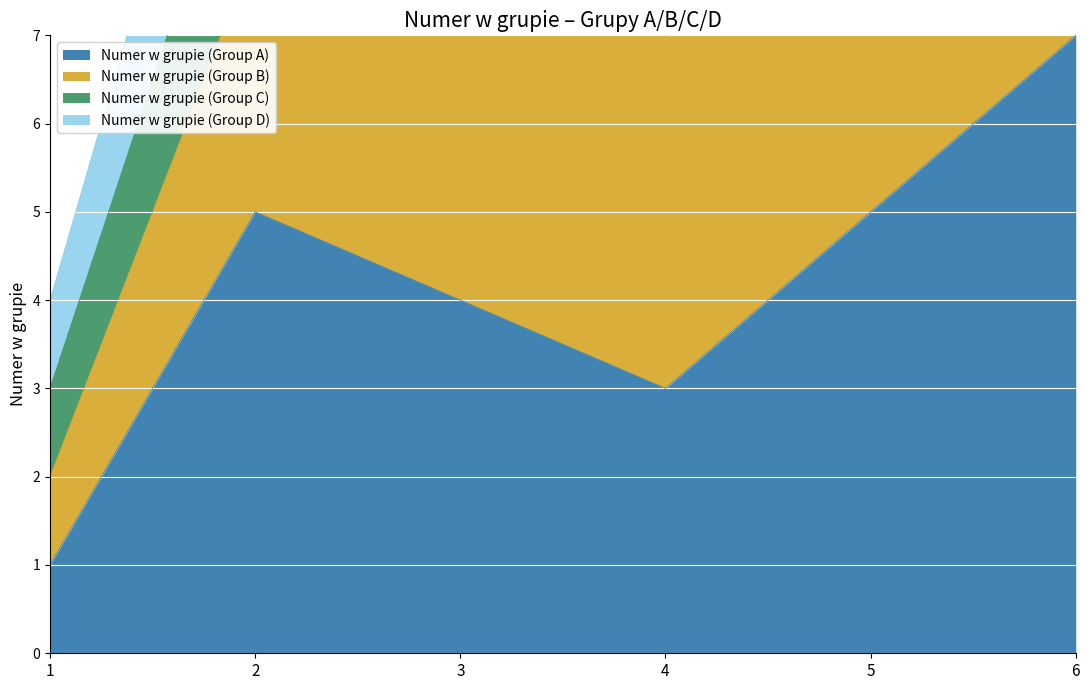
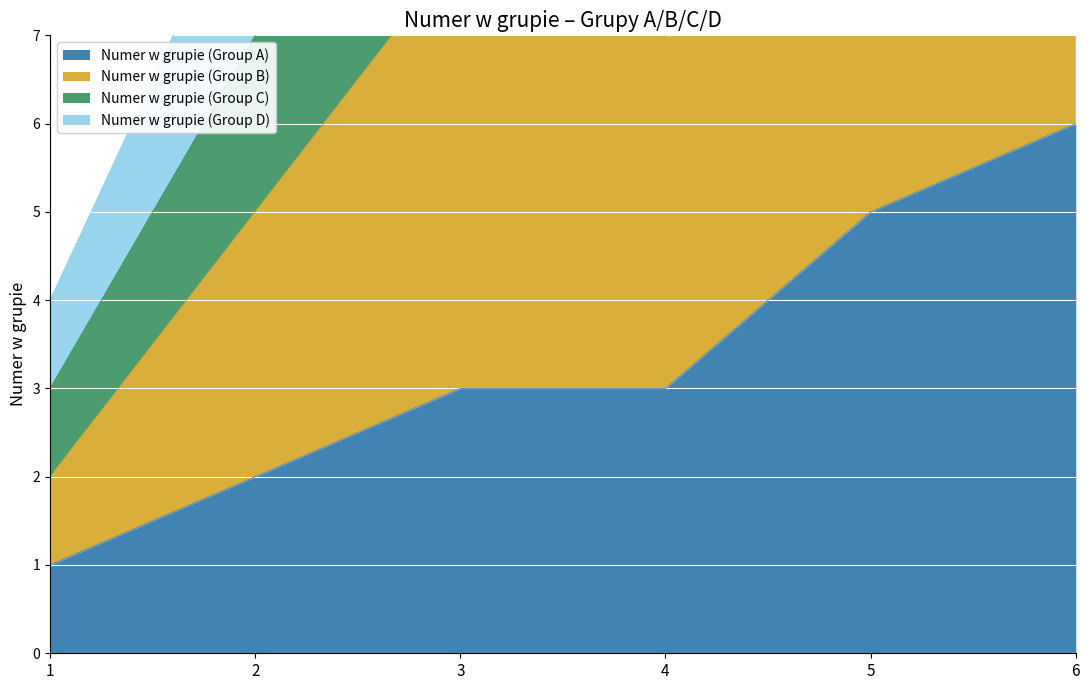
Numer w grupie (Group A), 2: 5 -> 2
Numer w grupie (Group A), 3: 4 -> 3
Numer w grupie (Group A), 6: 7 -> 6
